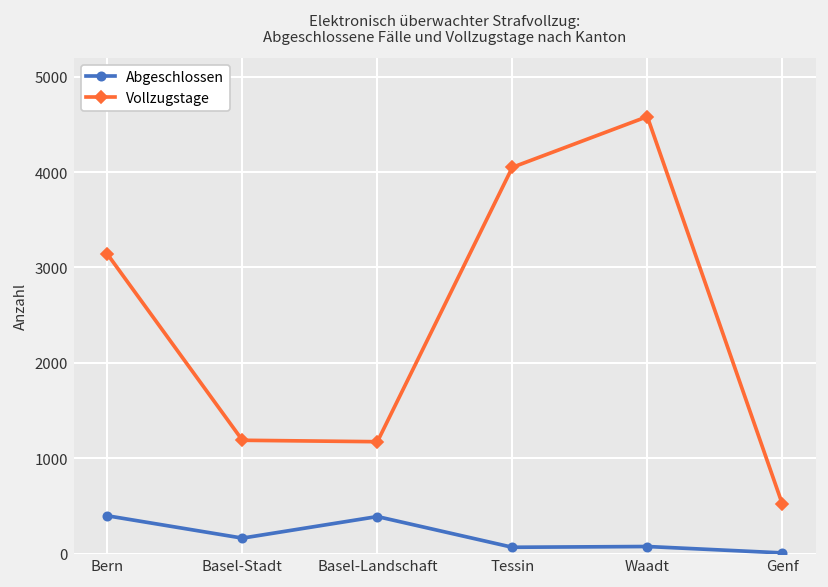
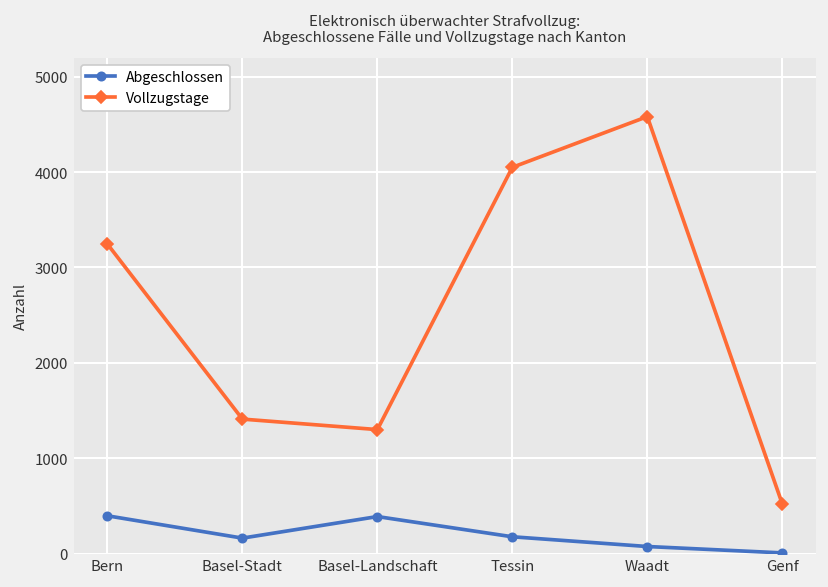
Vollzugstage, Bern: 3100 -> 3200
Vollzugstage, Basel-Stadt: 1200 -> 1400
Vollzugstage, Basel-Landschaft: 1200 -> 1300
Abgeschlossen, Tessin: 100 -> 200
